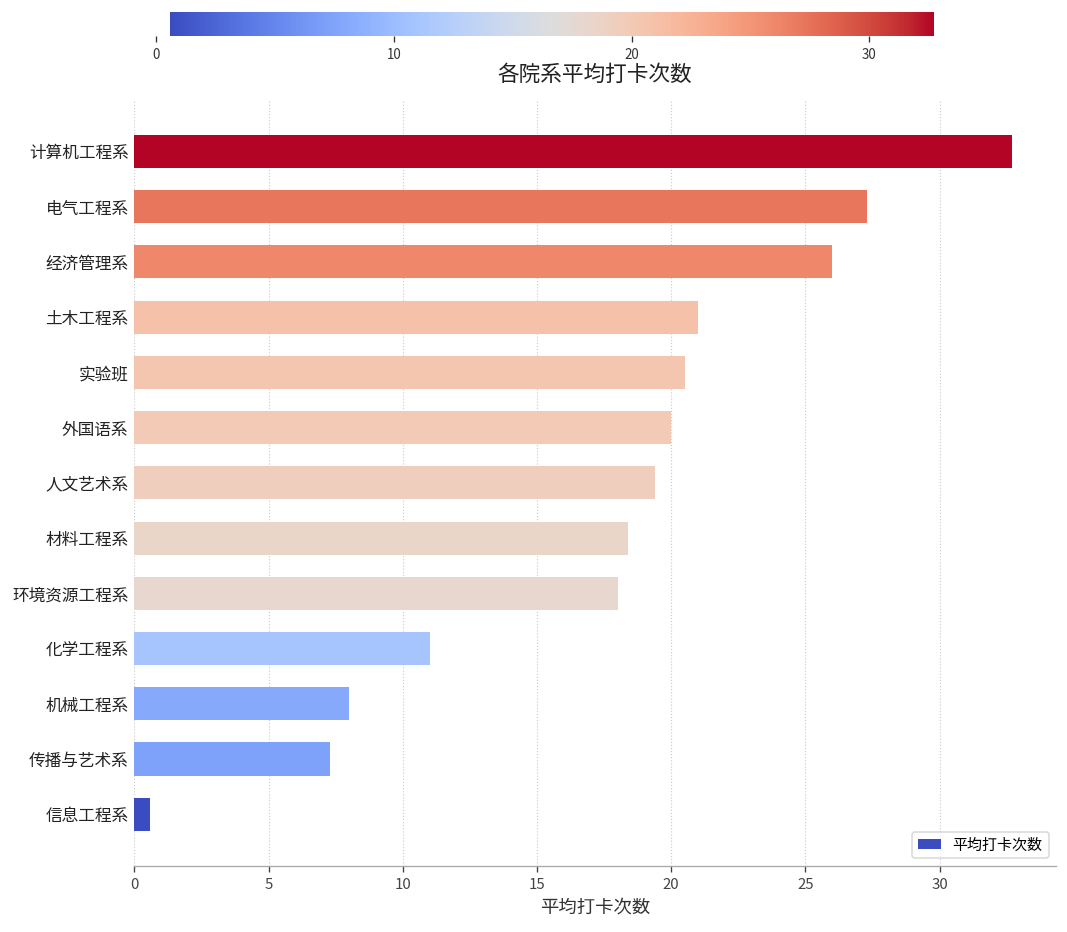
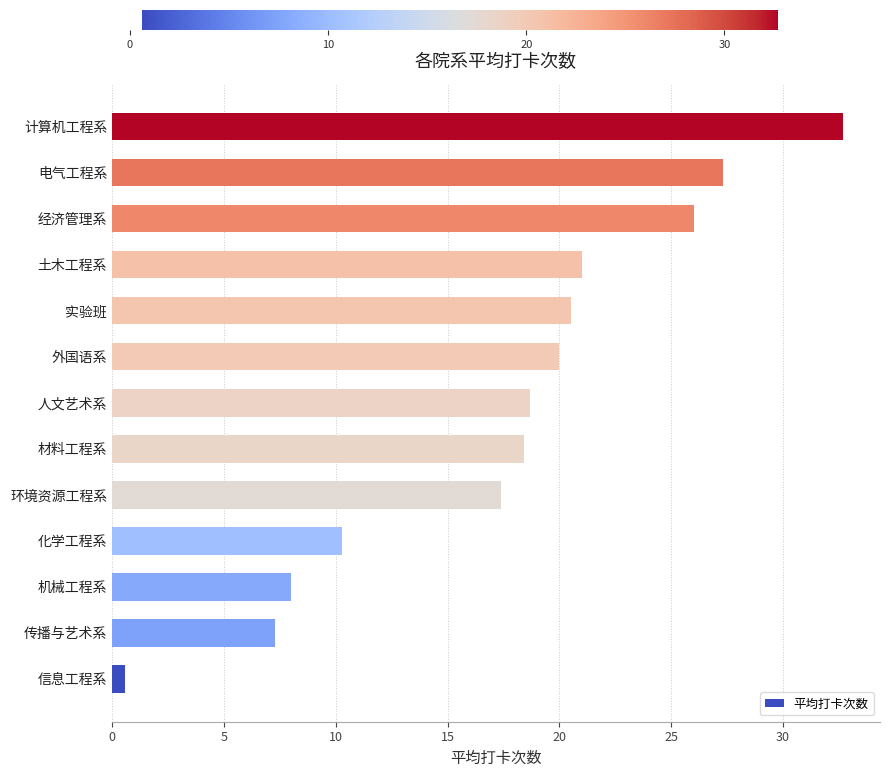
人文艺术系: 19.4 -> 18.7
环境资源工程系: 18.0 -> 17.4
化学工程系: 11.0 -> 10.3
